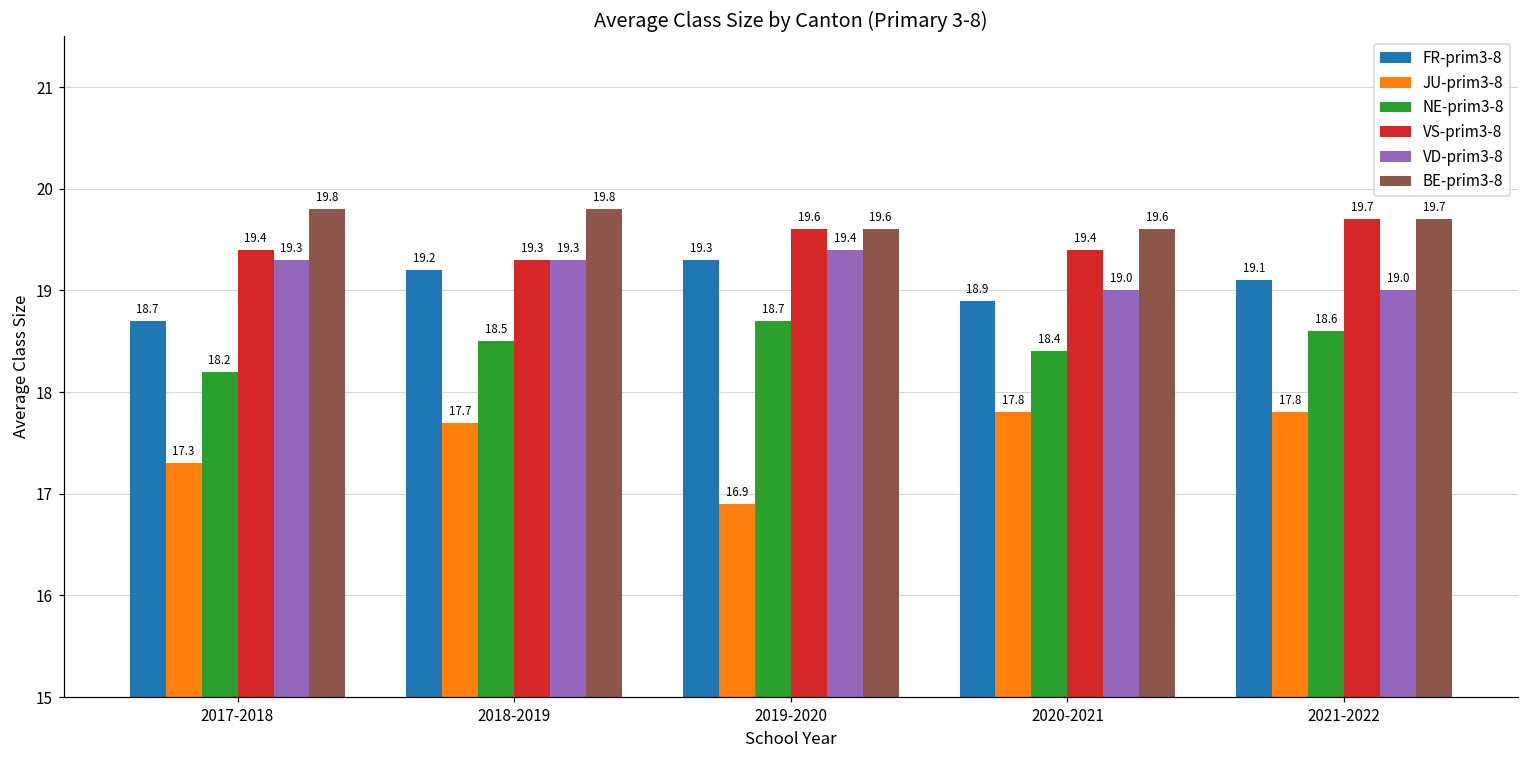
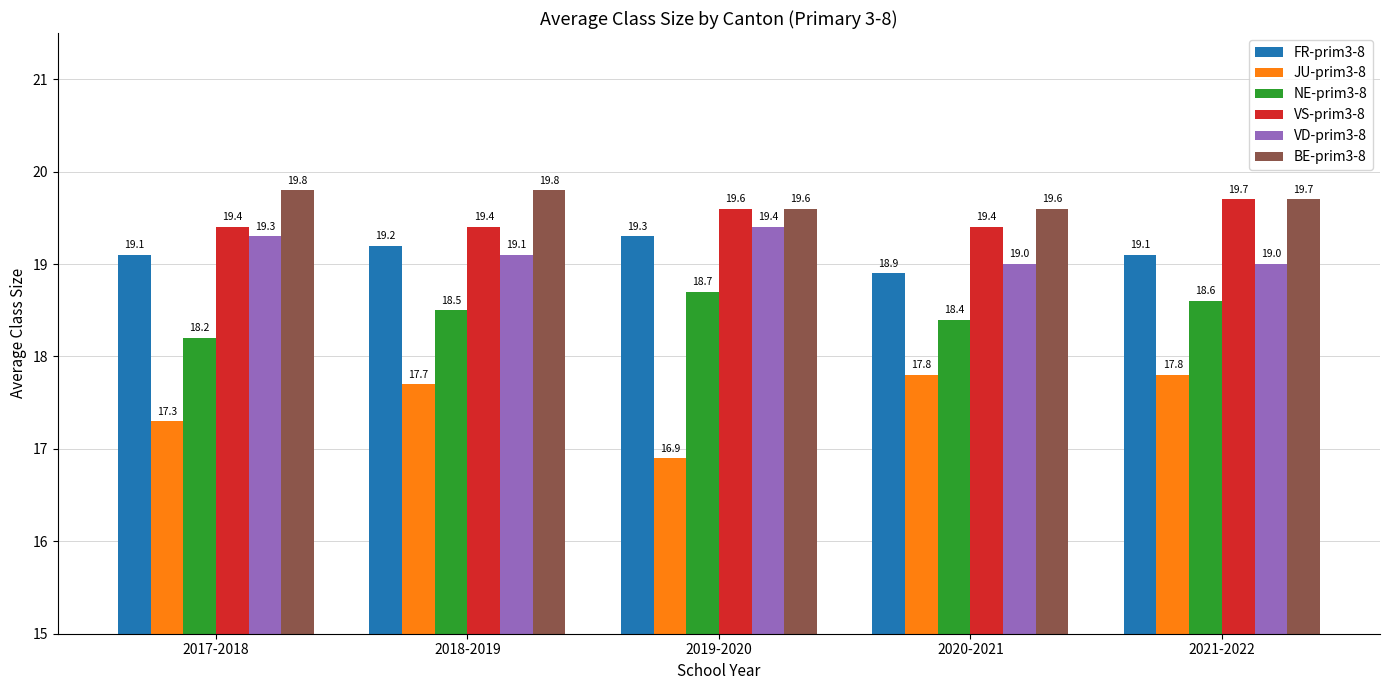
FR-prim3-8, 2017-2018: 18.7 -> 19.1
VS-prim3-8, 2018-2019: 19.3 -> 19.4
VD-prim3-8, 2018-2019: 19.3 -> 19.1
